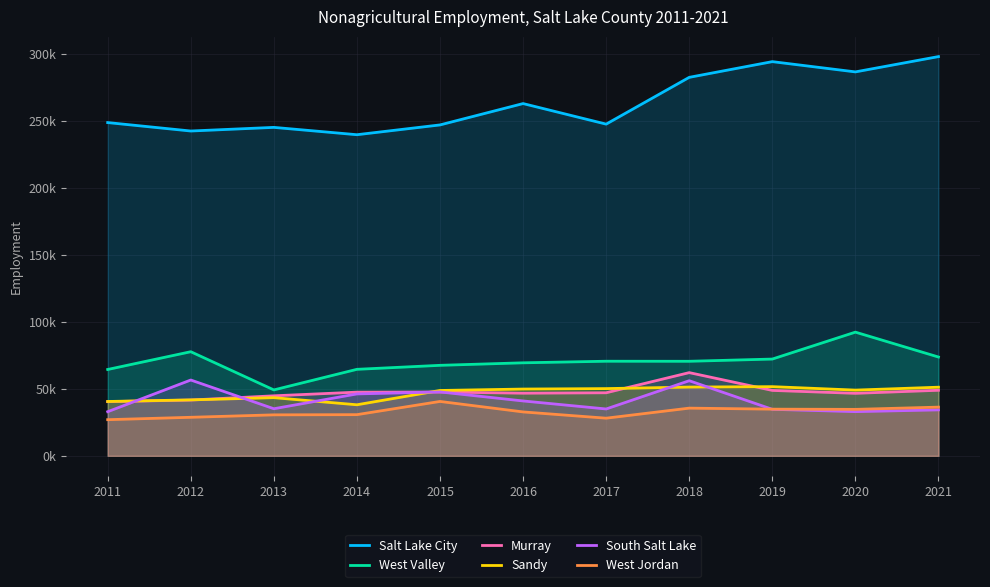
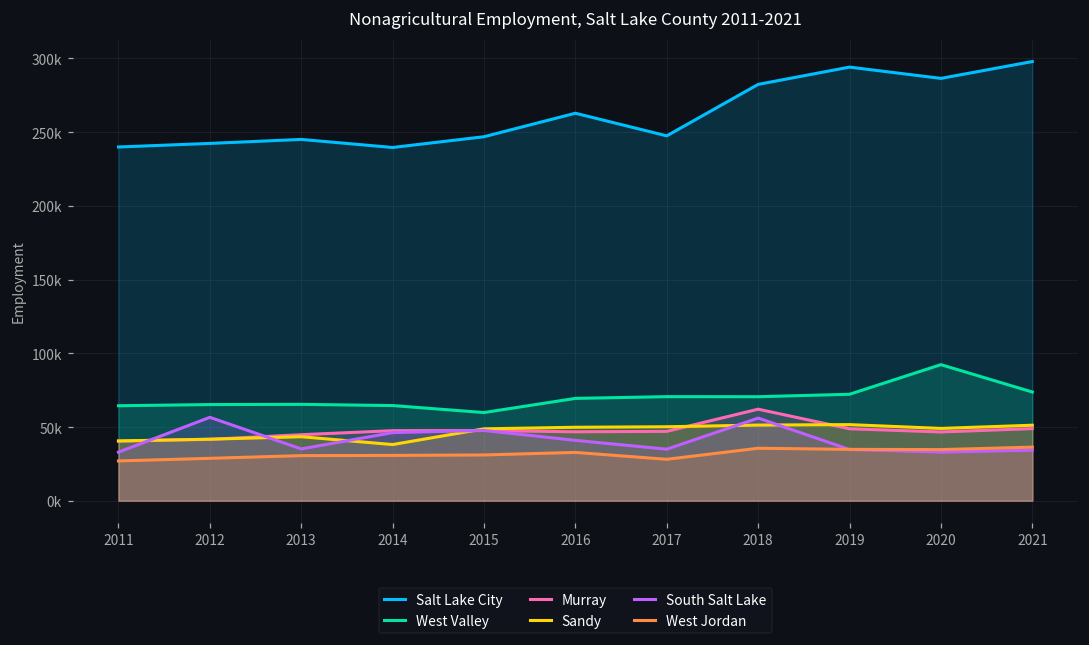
Salt Lake City, 2011: 249000 -> 240000
West Valley, 2012: 78000 -> 65000
West Valley, 2013: 49000 -> 65000
West Valley, 2015: 68000 -> 60000
West Jordan, 2015: 41000 -> 31000
